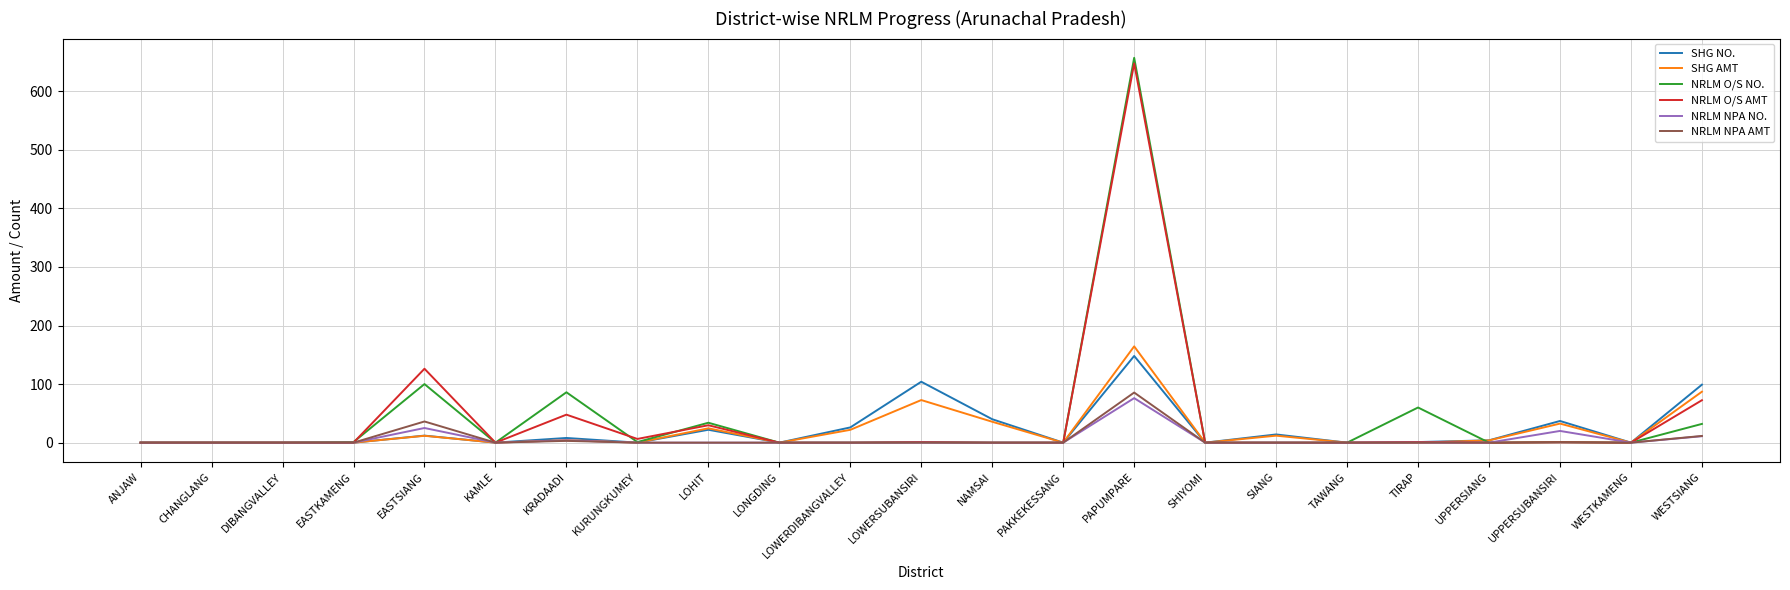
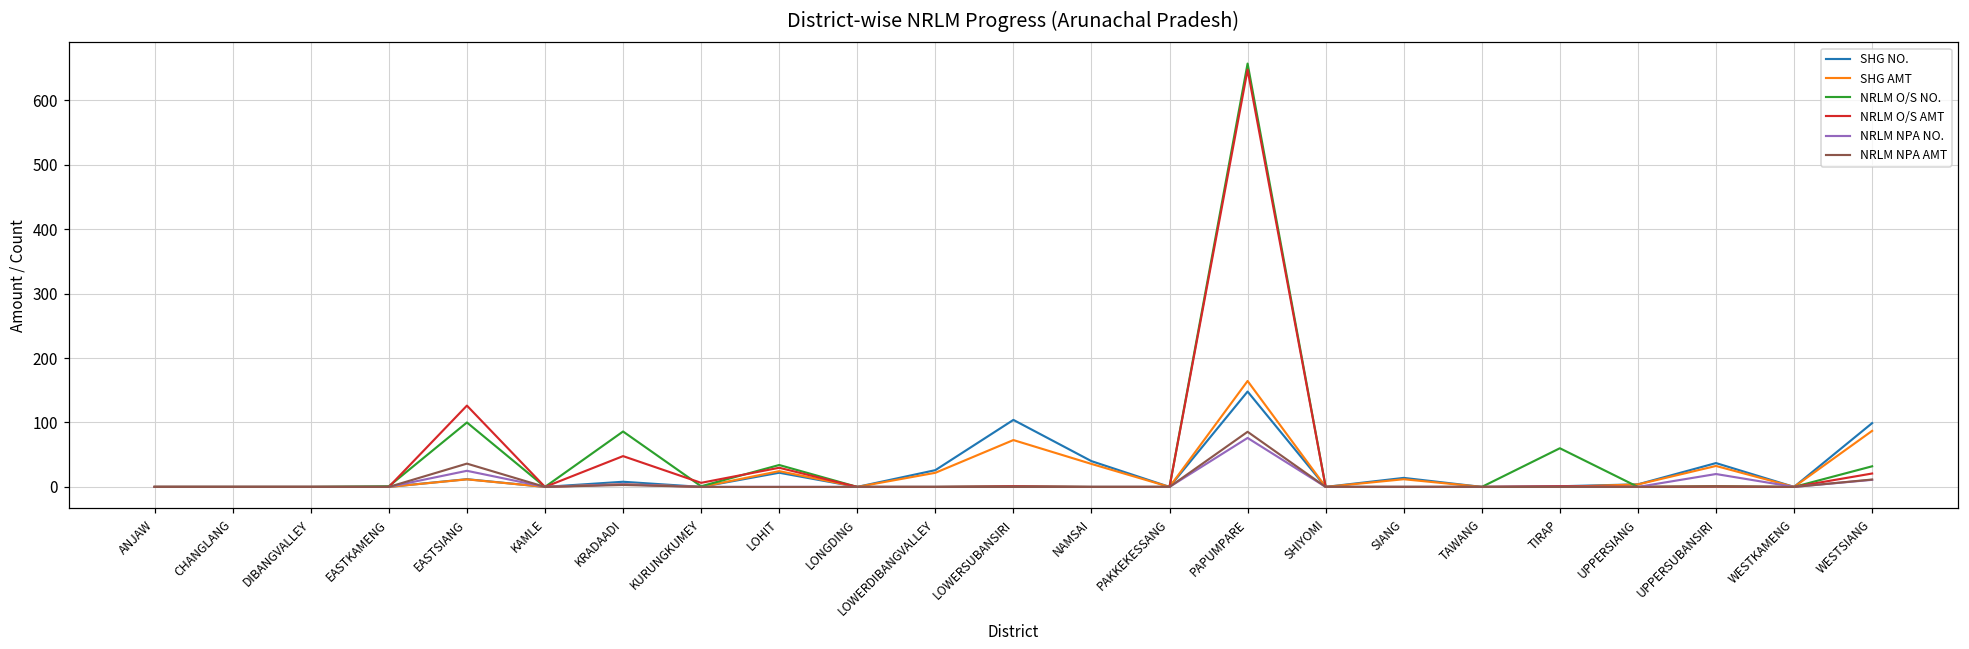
NRLM O/S AMT, WESTSIANG: 70 -> 20
